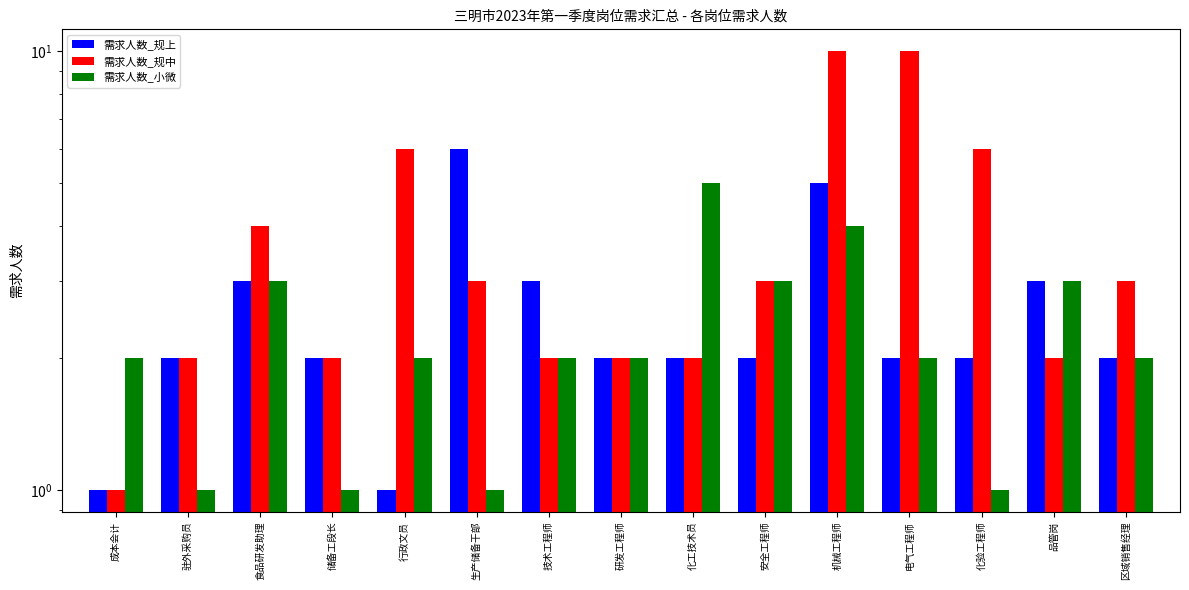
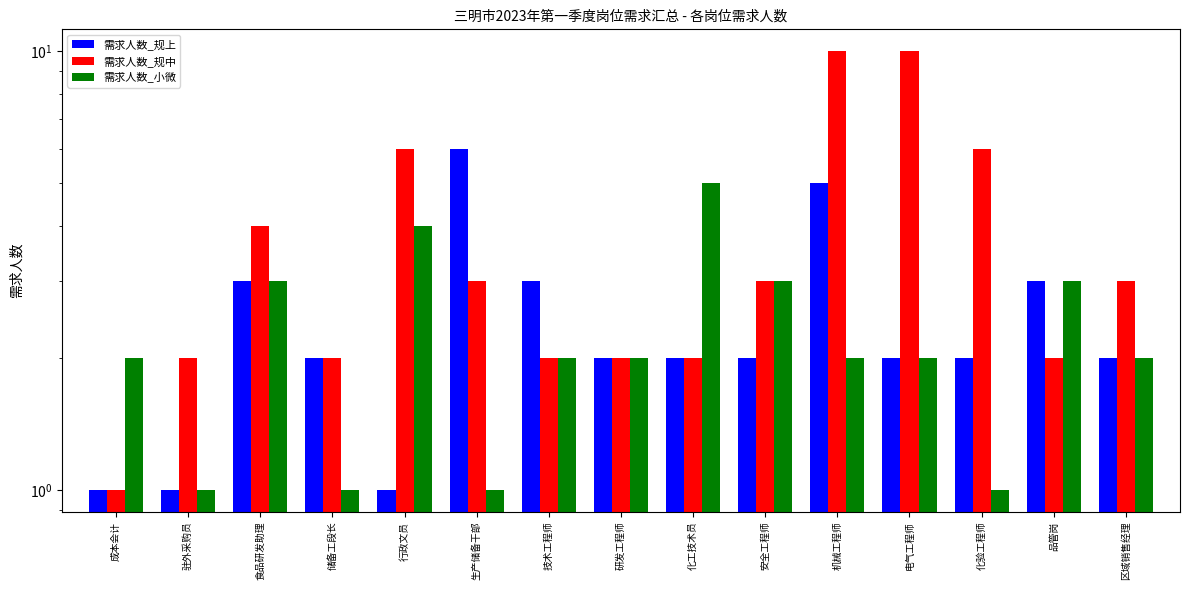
需求人数_规上, 驻外采购员: 2 -> 1
需求人数_小微, 行政文员: 2 -> 4
需求人数_小微, 机械工程师: 4 -> 2
